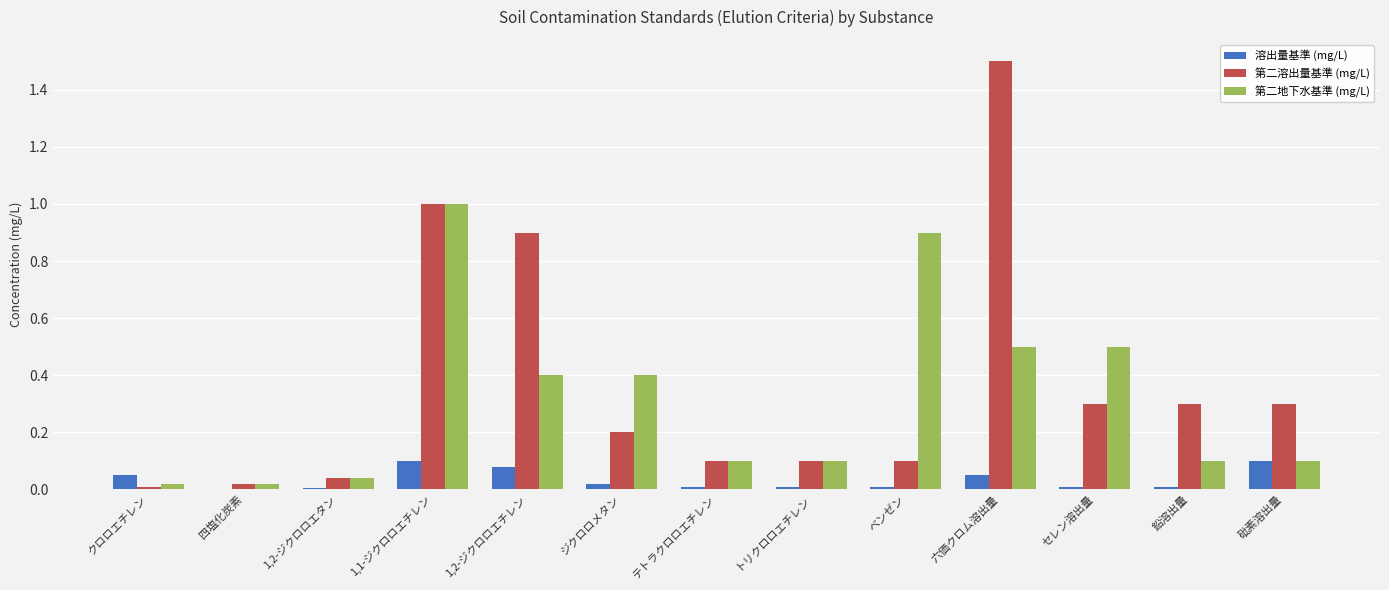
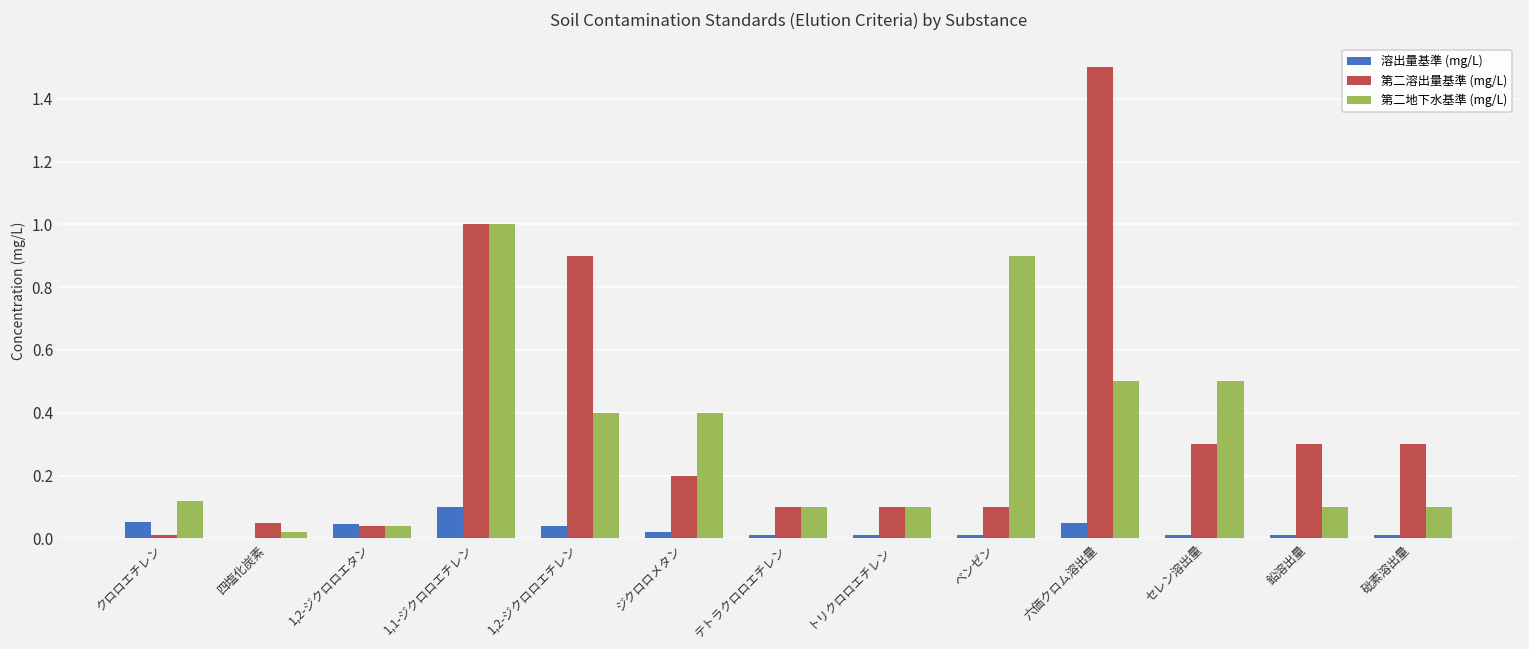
第二地下水基準 (mg/L), クロロエチレン: 0.02 -> 0.12
第二溶出量基準 (mg/L), 四塩化炭素: 0.02 -> 0.05
溶出量基準 (mg/L), 1,2-ジクロロエタン: 0.00 -> 0.05
溶出量基準 (mg/L), 1,2-ジクロロエチレン: 0.08 -> 0.04
溶出量基準 (mg/L), 砒素溶出量: 0.10 -> 0.01
